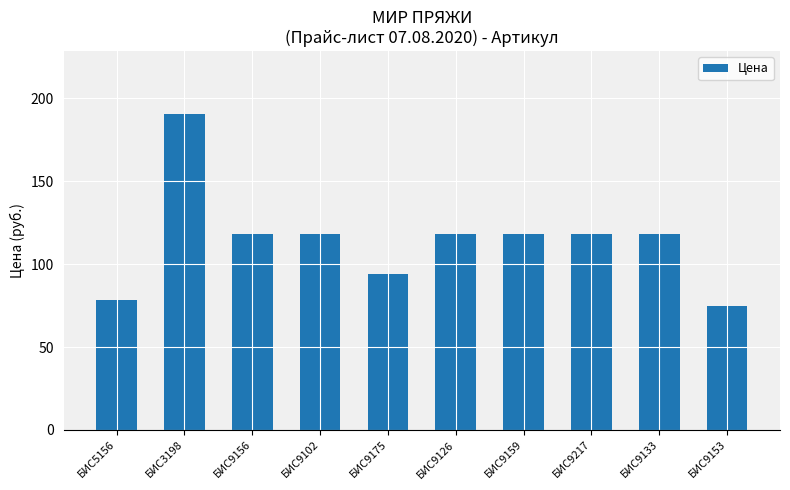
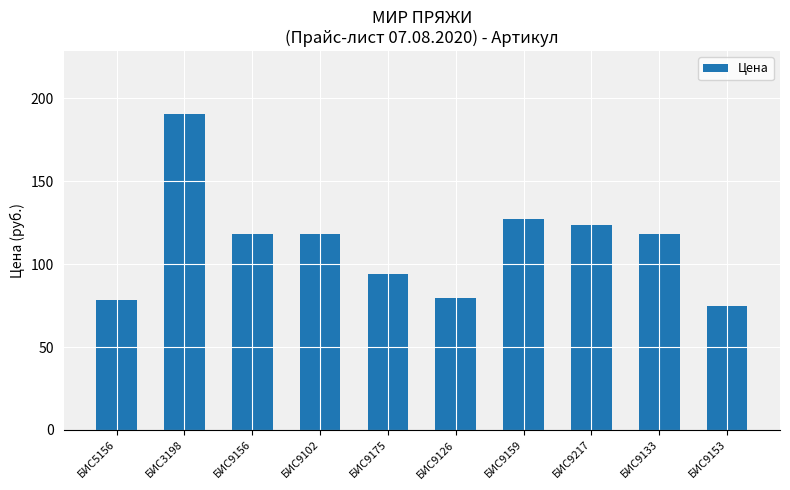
БИС9126: 118 -> 80
БИС9159: 118 -> 127
БИС9217: 118 -> 124
